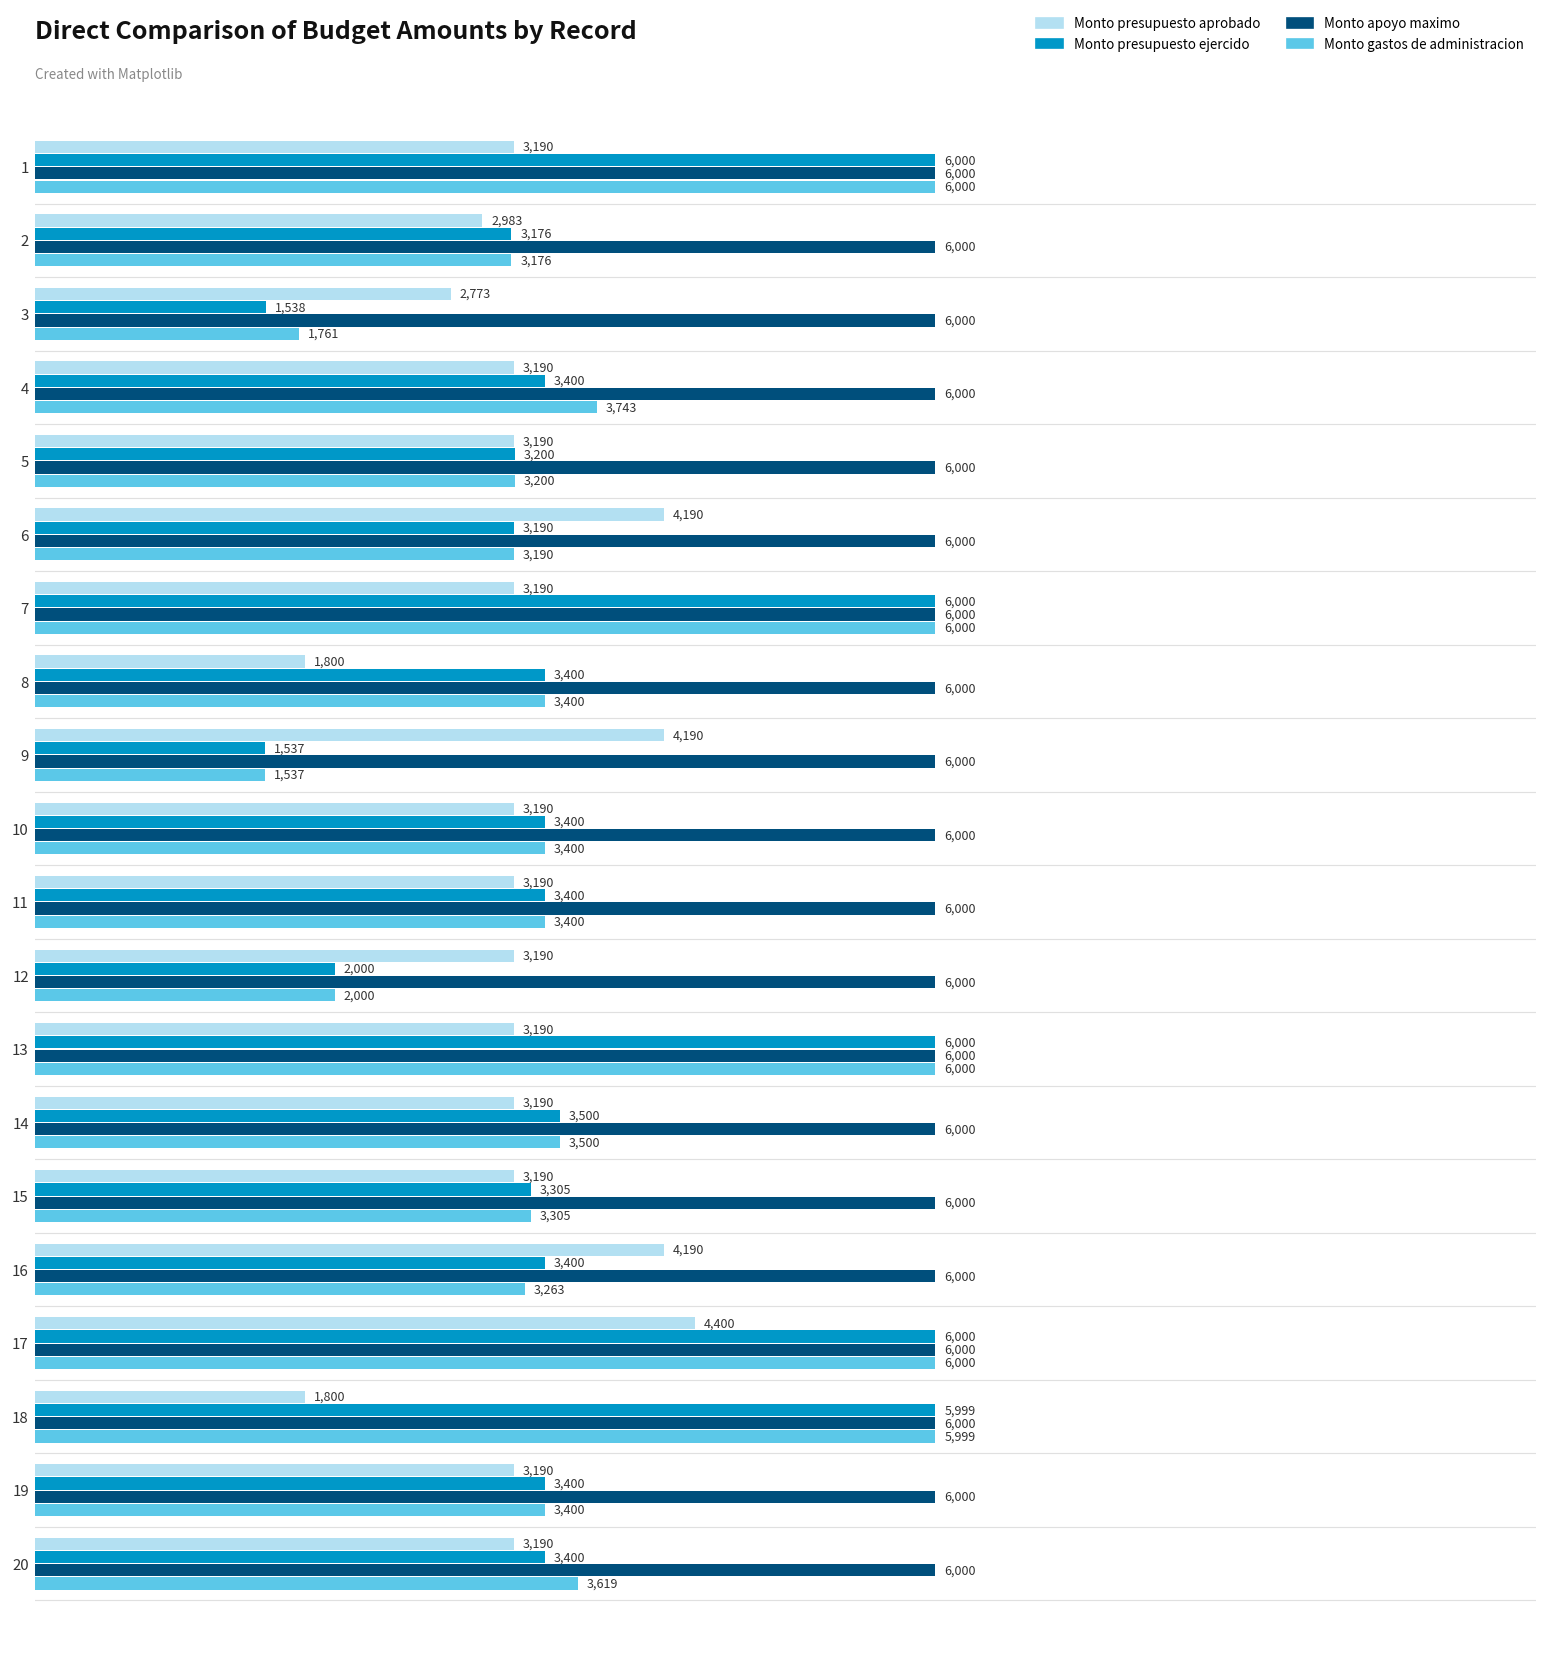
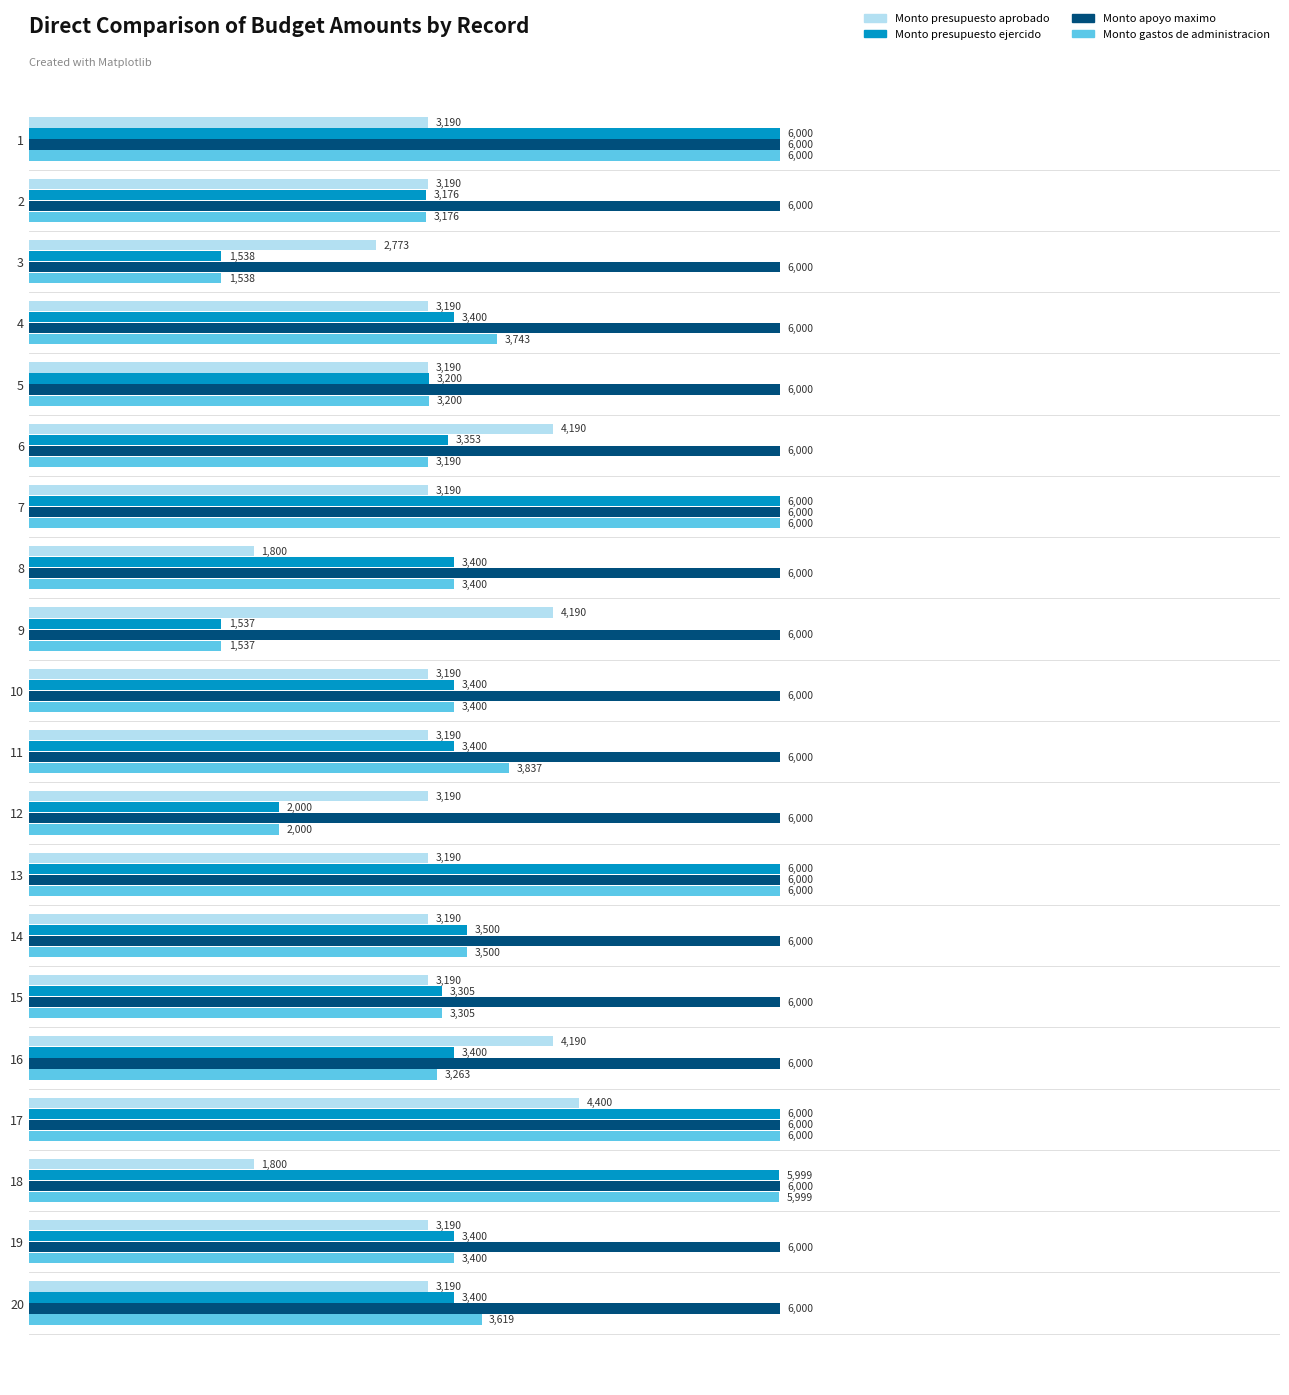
Monto presupuesto aprobado, 2: 2,983 -> 3,190
Monto gastos de administracion, 3: 1,761 -> 1,538
Monto presupuesto ejercido, 6: 3,190 -> 3,353
Monto gastos de administracion, 11: 3,400 -> 3,837
